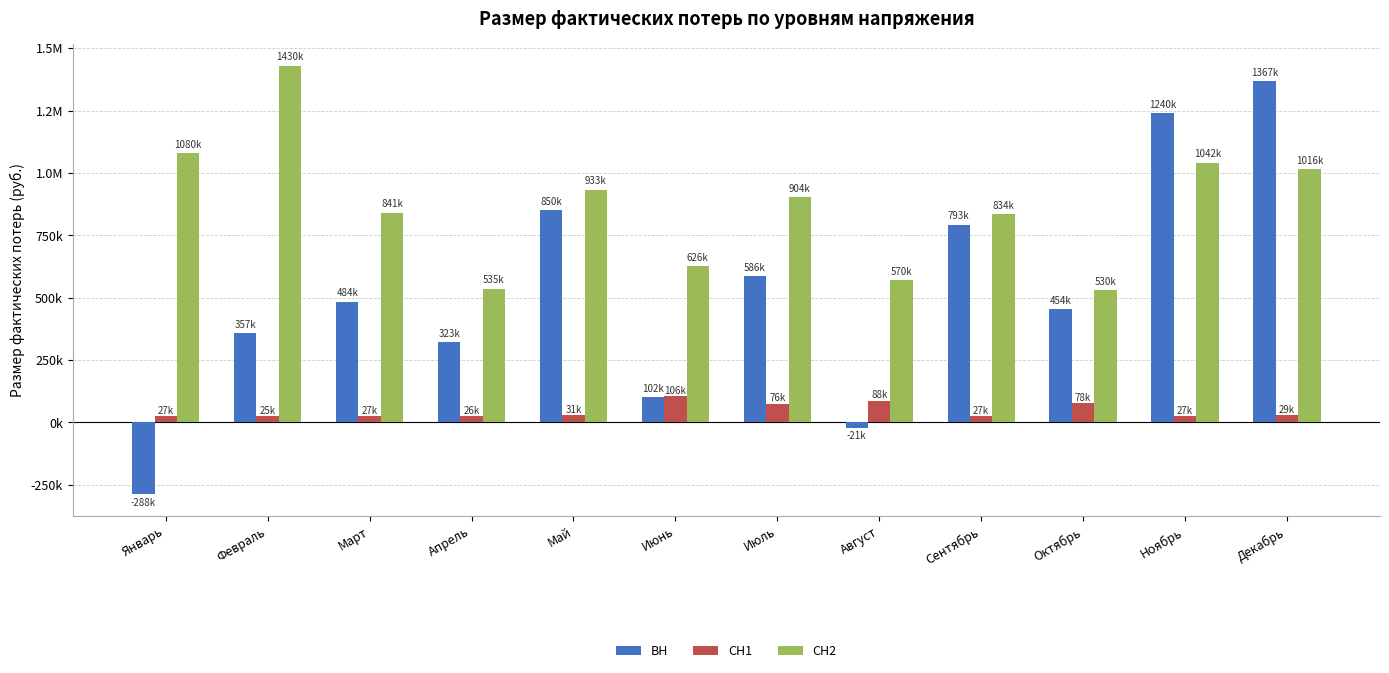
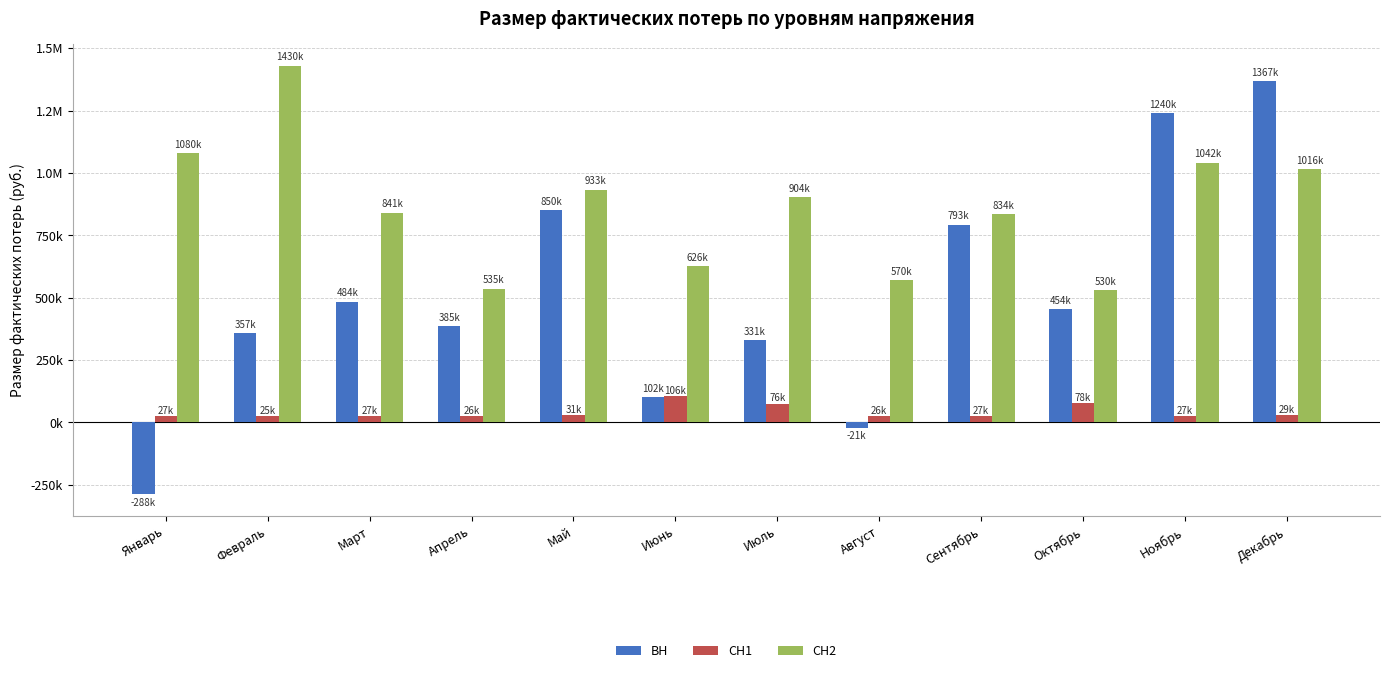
ВН, Апрель: 323k -> 385k
ВН, Июль: 586k -> 331k
СН1, Август: 88k -> 26k
